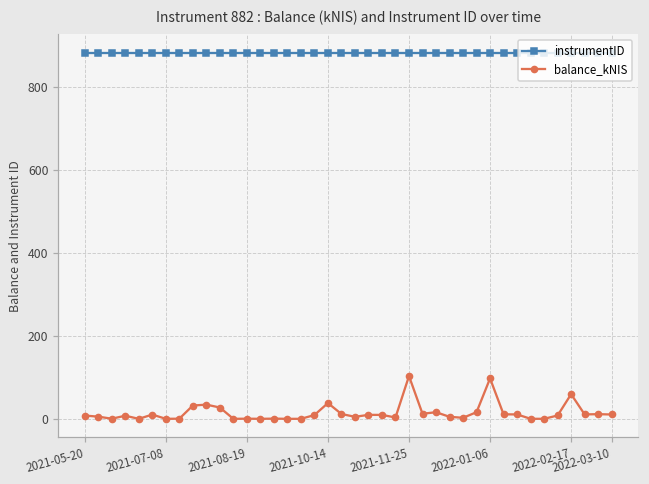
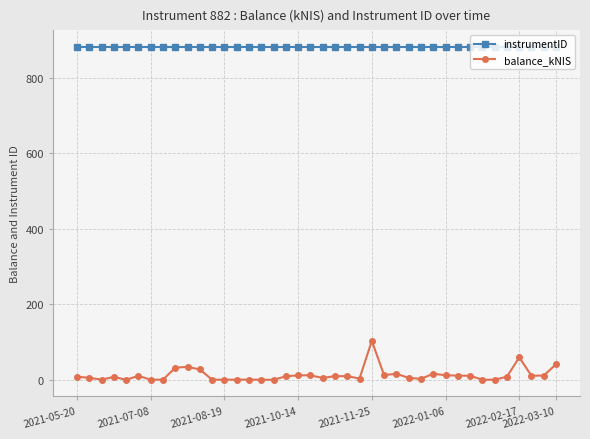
balance_kNIS, 2021-10-14: 40 -> 10
balance_kNIS, 2022-01-06: 100 -> 10
balance_kNIS, 2022-03-10: 10 -> 40
